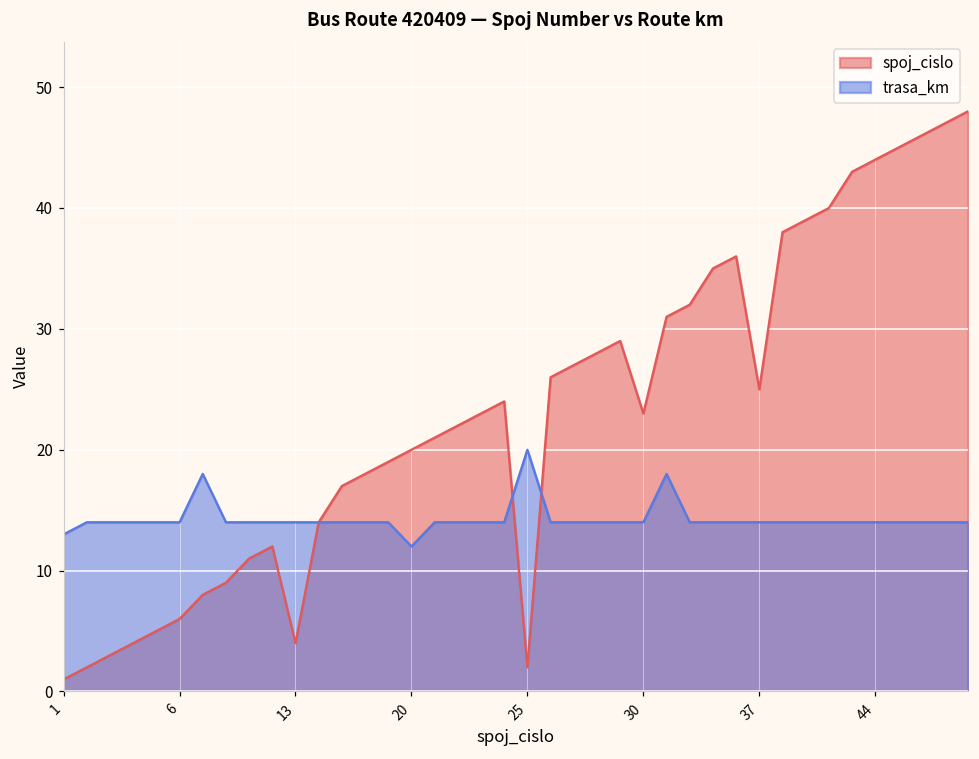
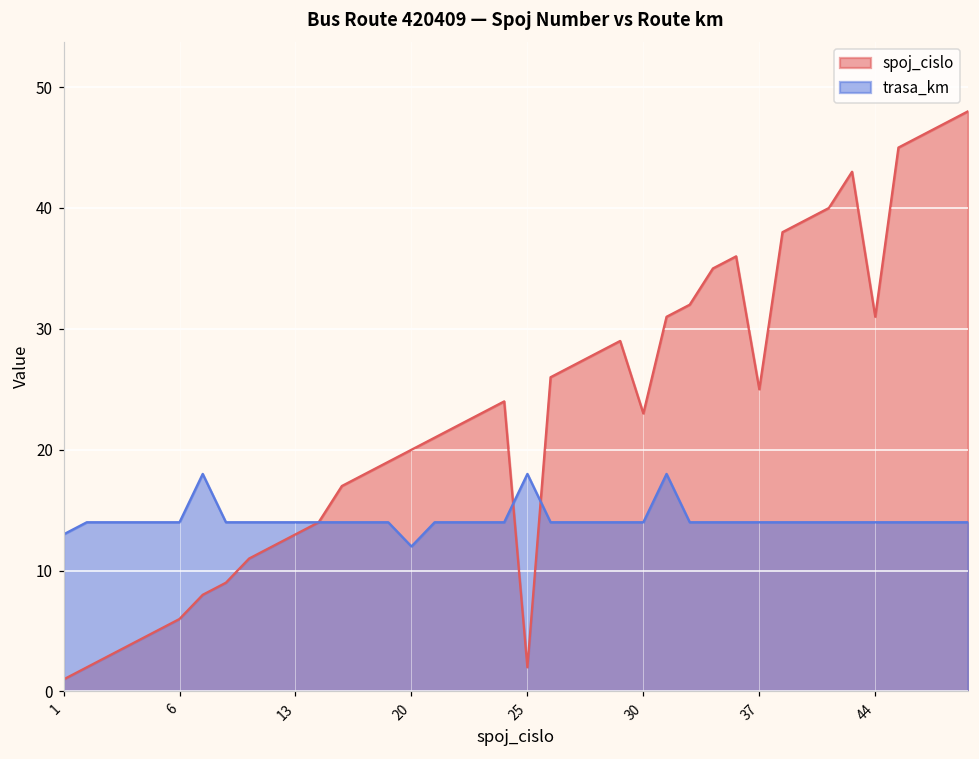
spoj_cislo, 13: 4 -> 13
trasa_km, 25: 20 -> 18
spoj_cislo, 44: 44 -> 31
